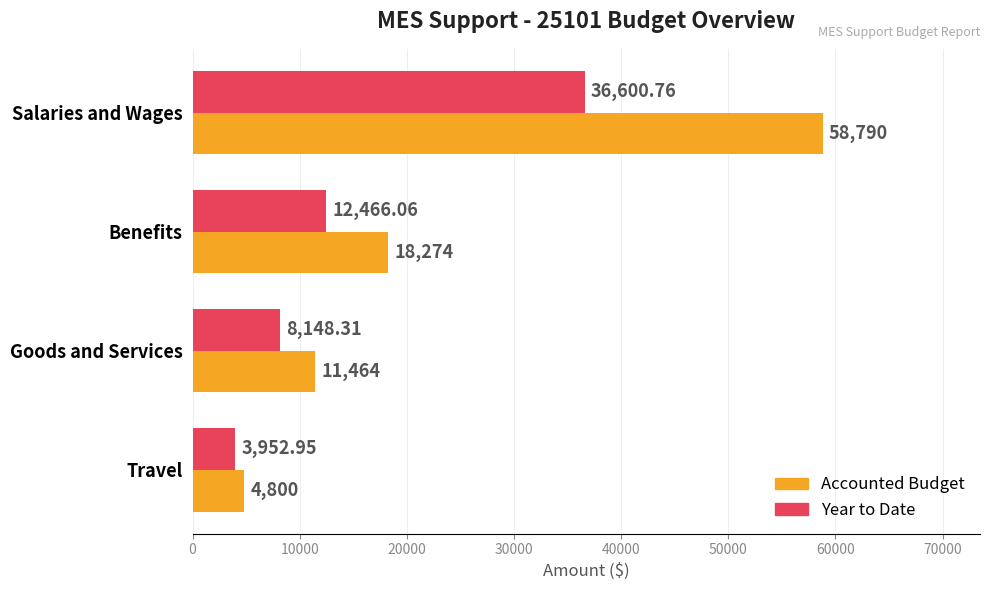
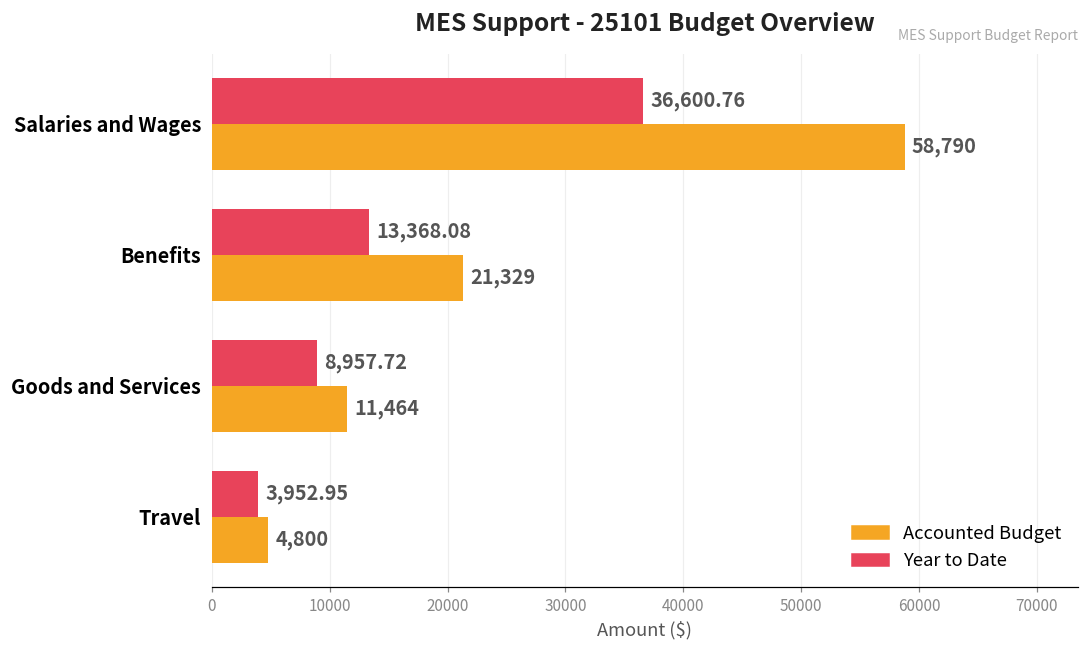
Year to Date, Benefits: 12,466.06 -> 13,368.08
Accounted Budget, Benefits: 18,274 -> 21,329
Year to Date, Goods and Services: 8,148.31 -> 8,957.72
